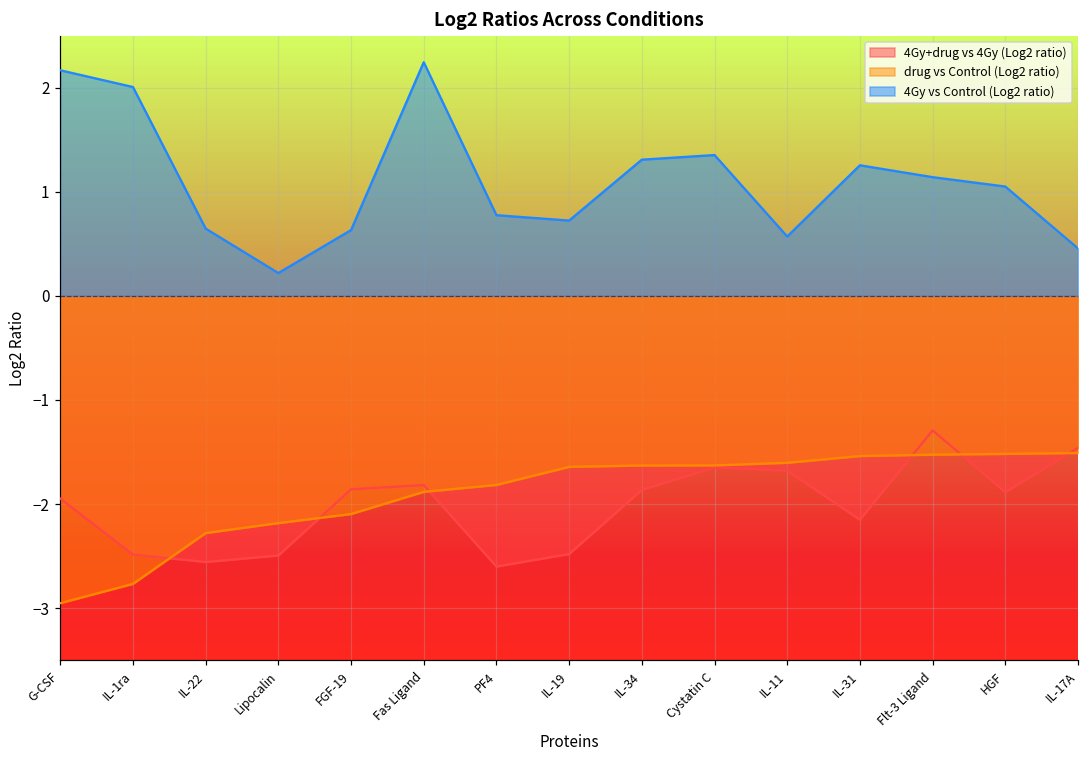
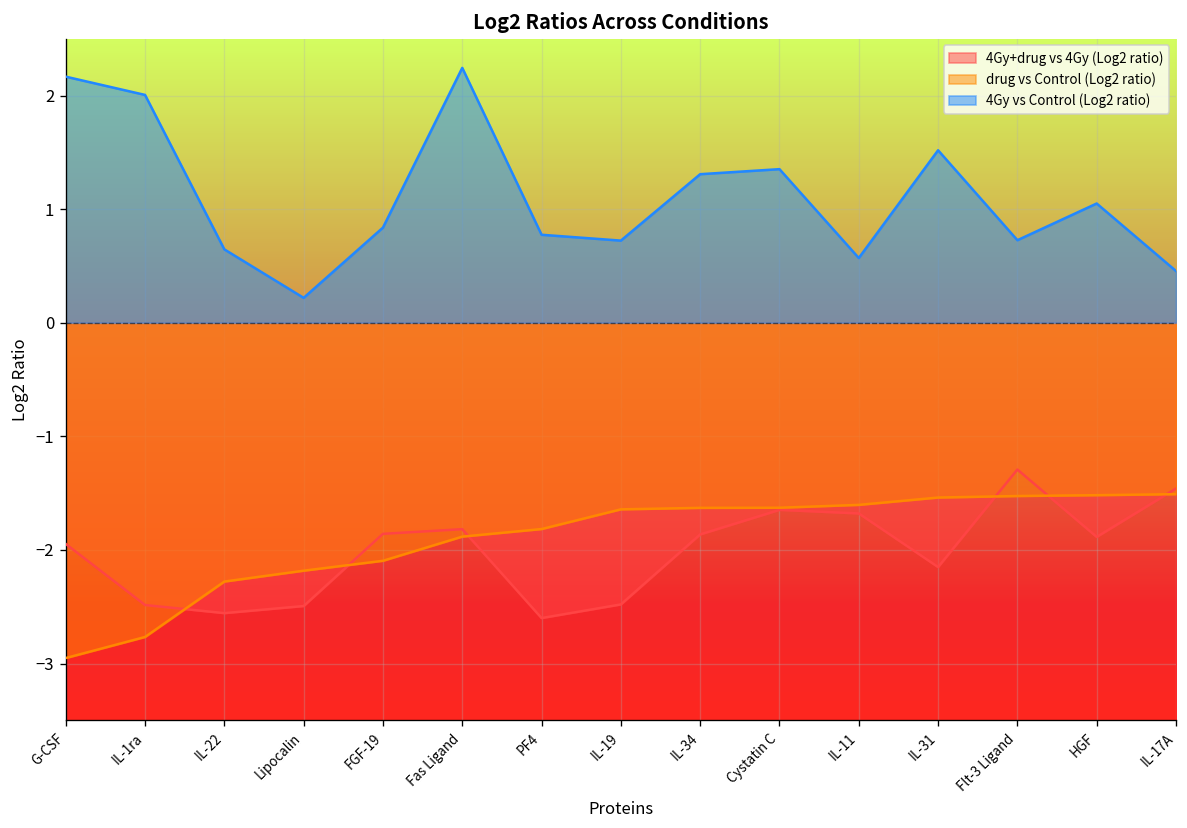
4Gy vs Control (Log2 ratio), FGF-19: 0.6 -> 0.8
4Gy vs Control (Log2 ratio), IL-31: 1.3 -> 1.5
4Gy vs Control (Log2 ratio), Flt-3 Ligand: 1.1 -> 0.7
